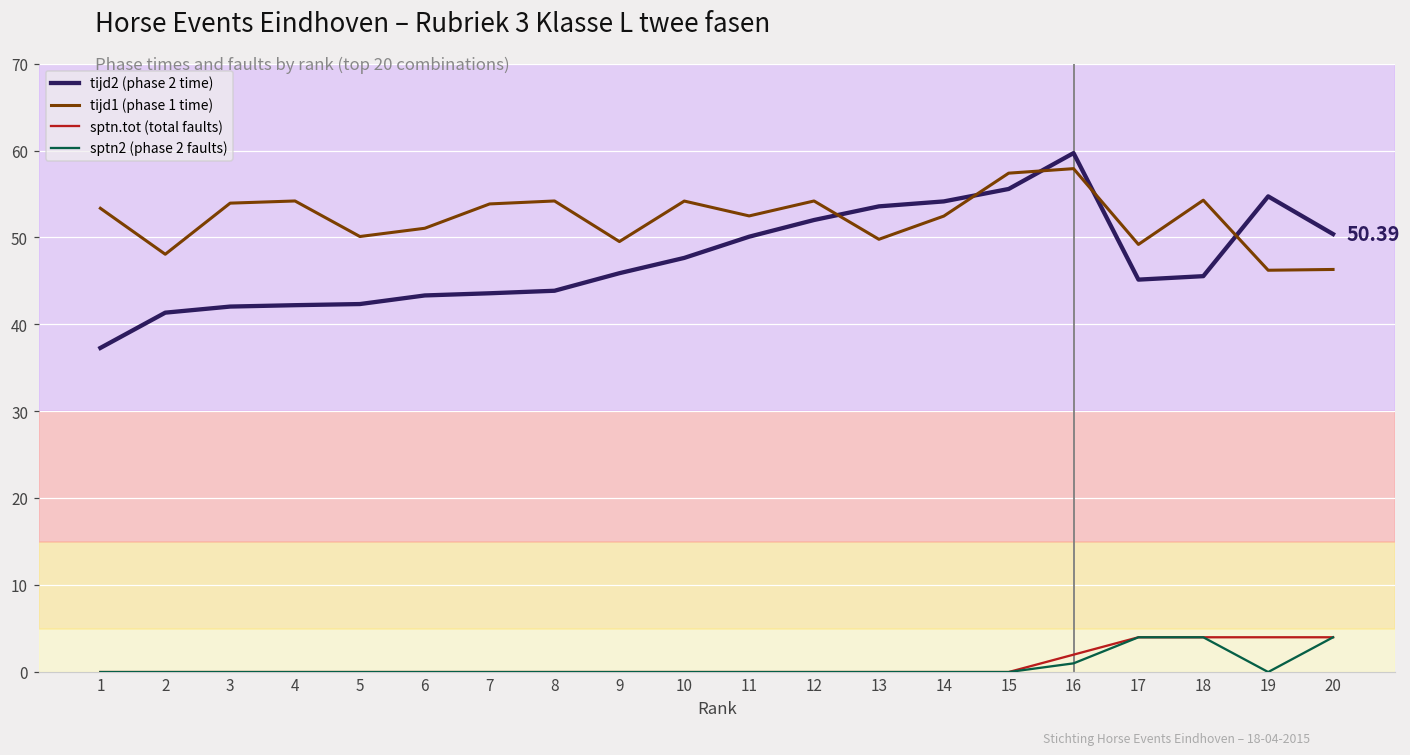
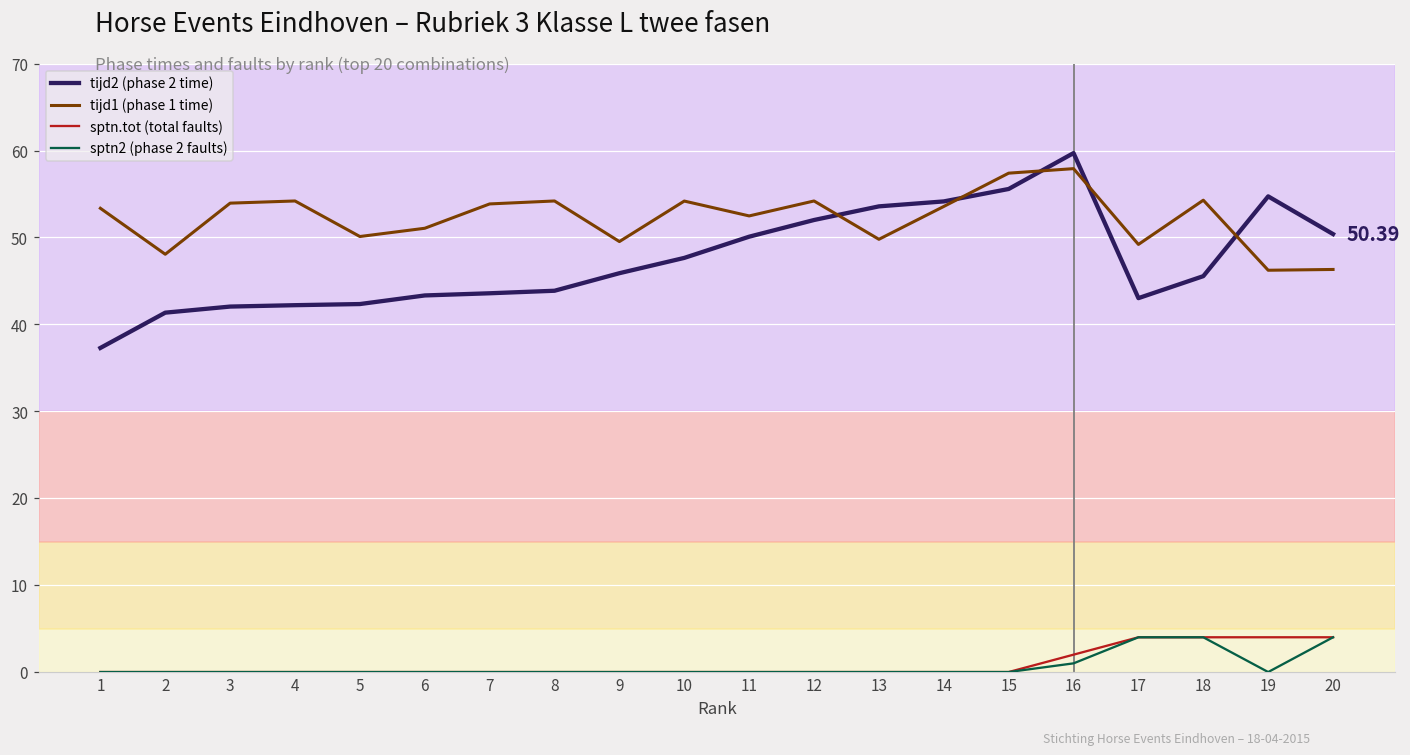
tijd1 (phase 1 time), 14: 52 -> 54
tijd2 (phase 2 time), 17: 45 -> 43
